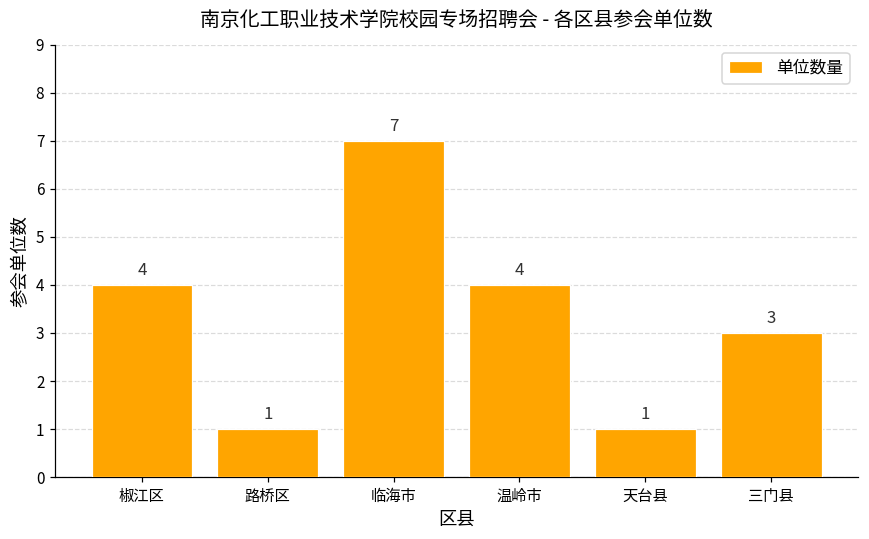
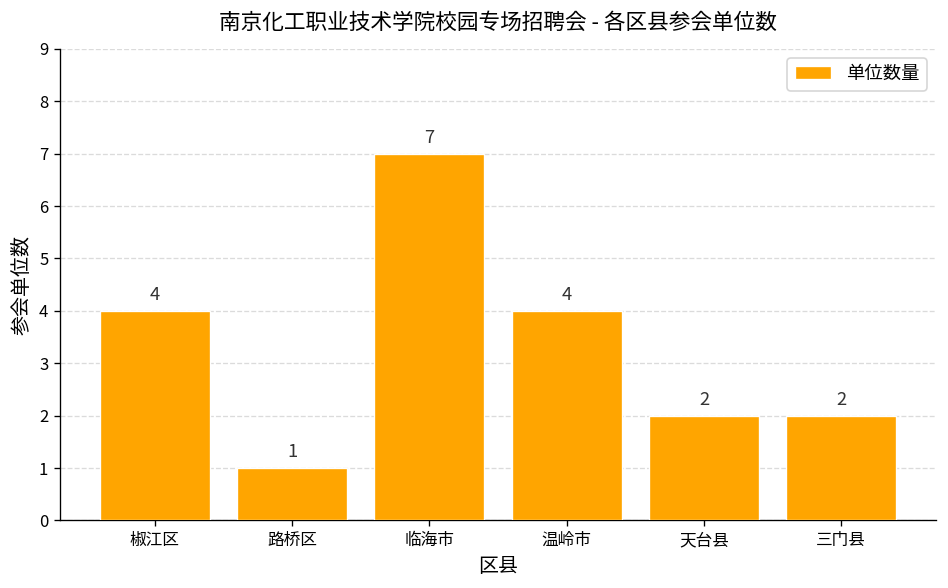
天台县: 1 -> 2
三门县: 3 -> 2
